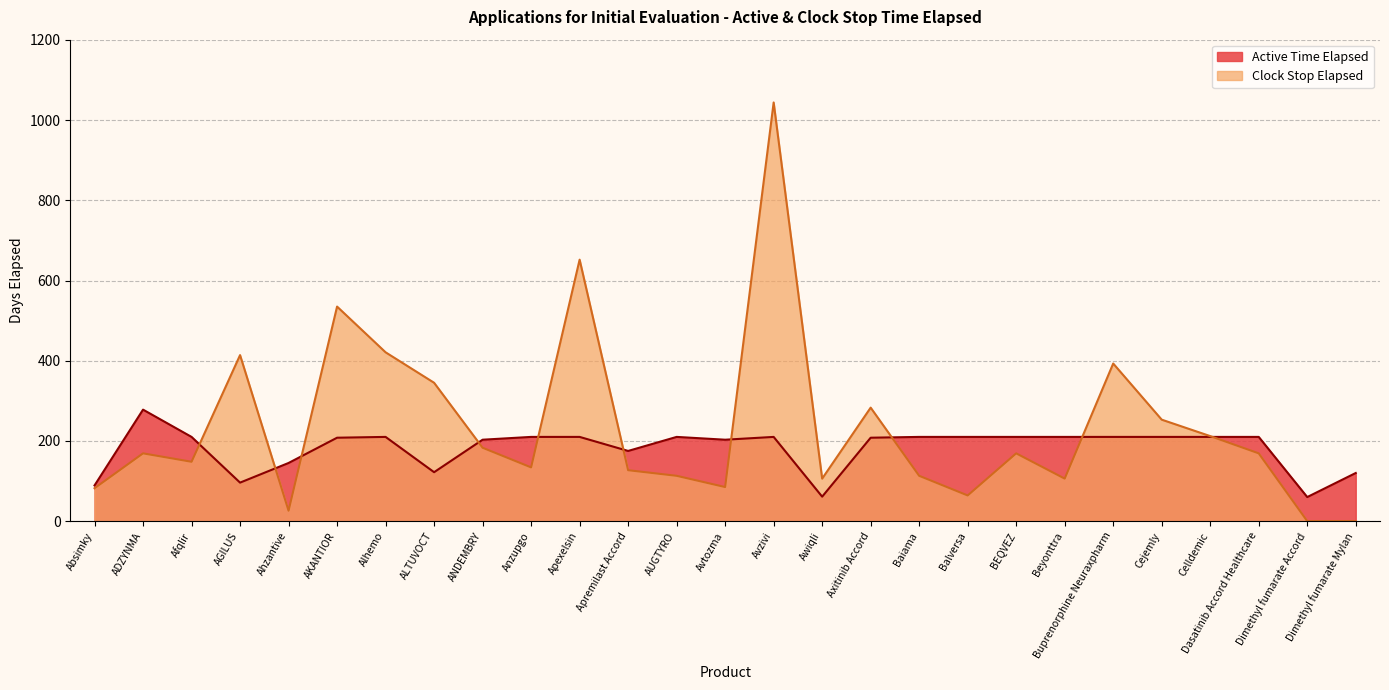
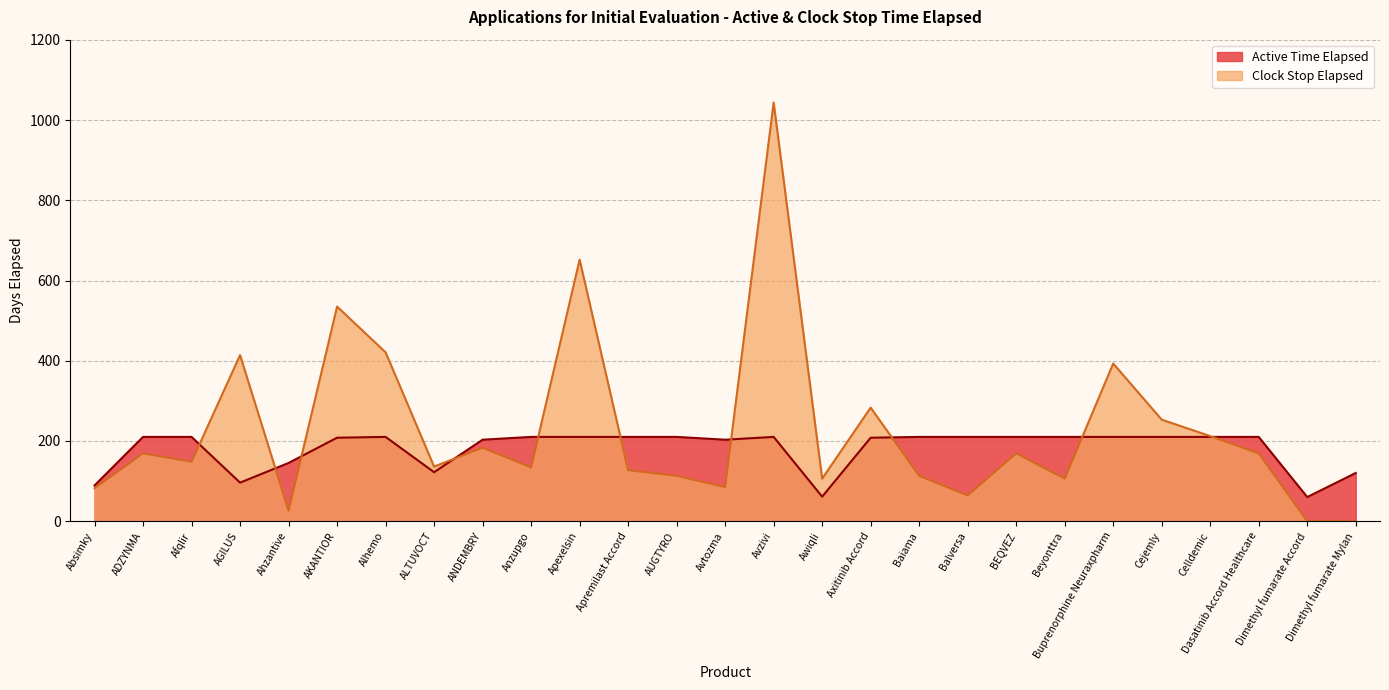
Active Time Elapsed, ADZYNMA: 280 -> 210
Clock Stop Elapsed, ALTUVOCT: 350 -> 140
Active Time Elapsed, Apremilast Accord: 180 -> 210
